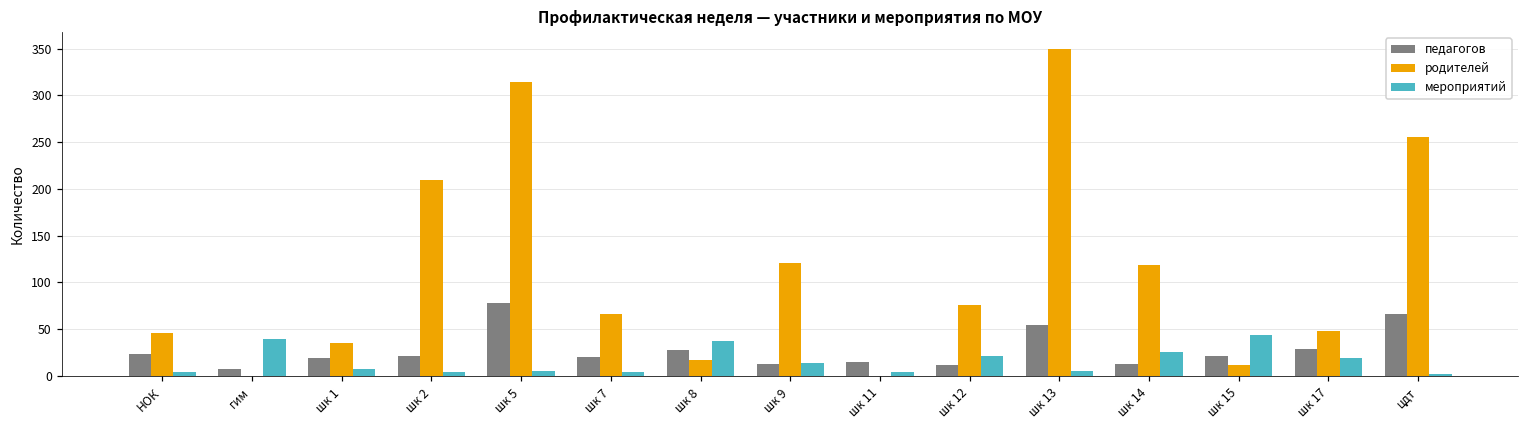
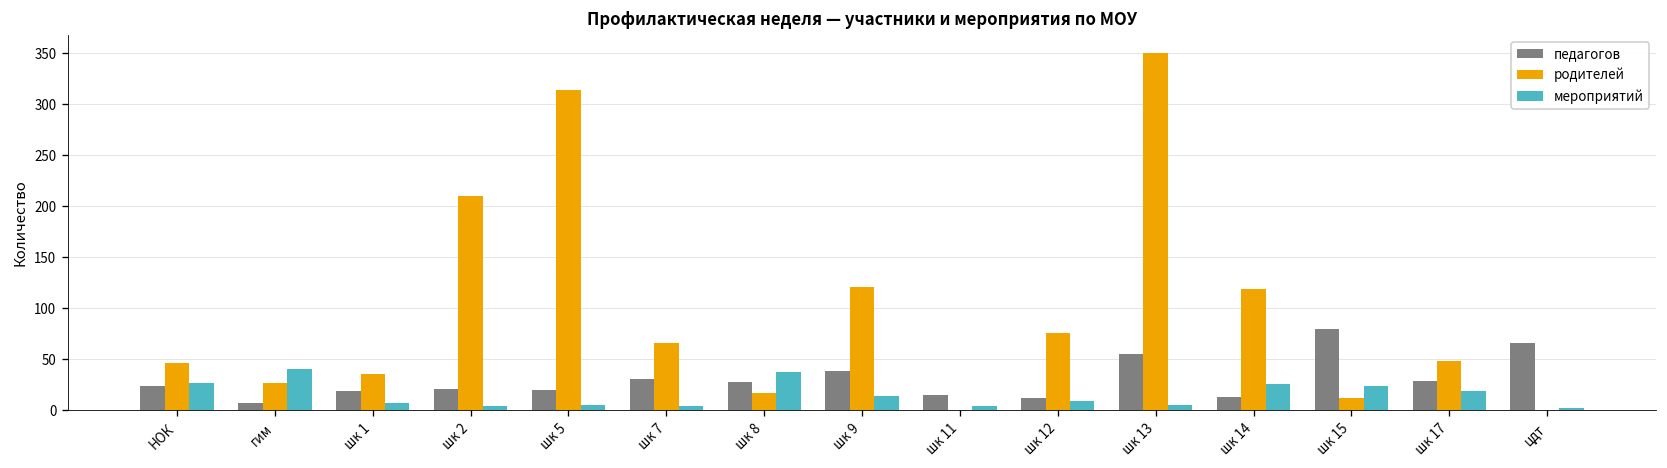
мероприятий, НОК: 0 -> 30
родителей, гим: 0 -> 30
педагогов, шк 5: 80 -> 20
педагогов, шк 7: 20 -> 30
педагогов, шк 9: 10 -> 40
мероприятий, шк 12: 20 -> 10
педагогов, шк 15: 20 -> 80
мероприятий, шк 15: 40 -> 20
родителей, цдт: 260 -> 0
